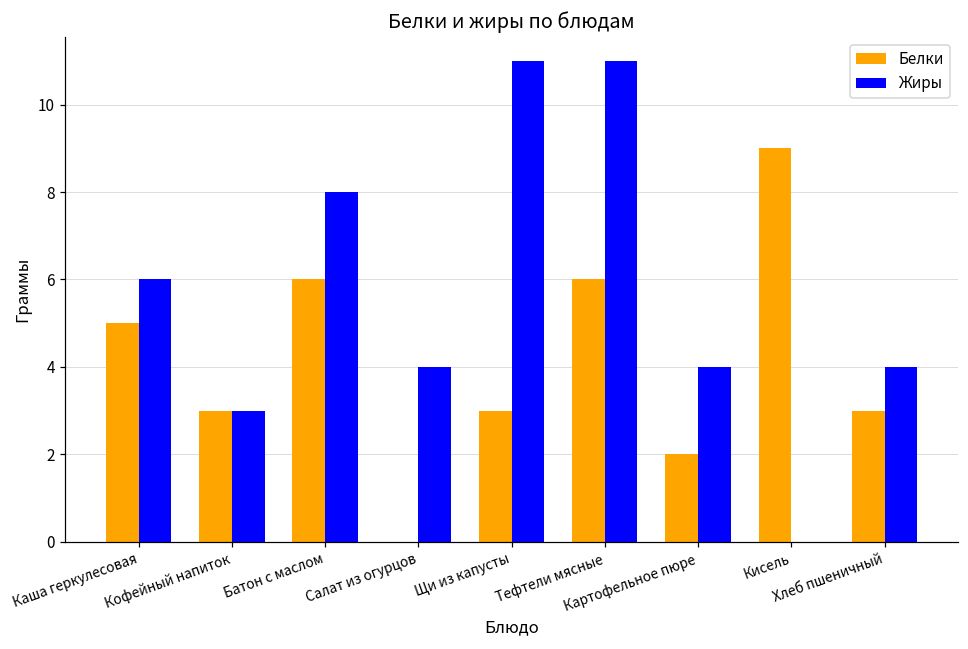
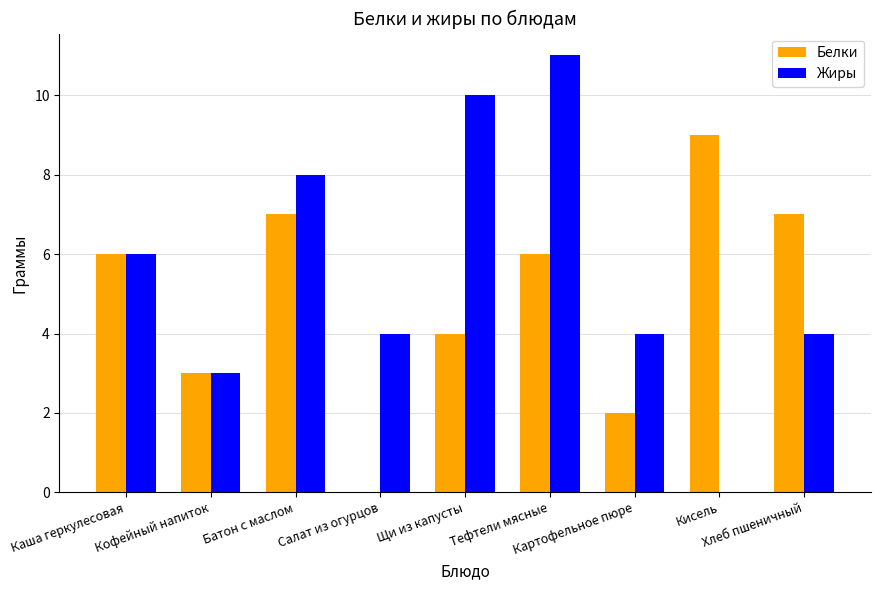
Белки, Каша геркулесовая: 5 -> 6
Белки, Батон с маслом: 6 -> 7
Белки, Щи из капусты: 3 -> 4
Жиры, Щи из капусты: 11 -> 10
Белки, Хлеб пшеничный: 3 -> 7
